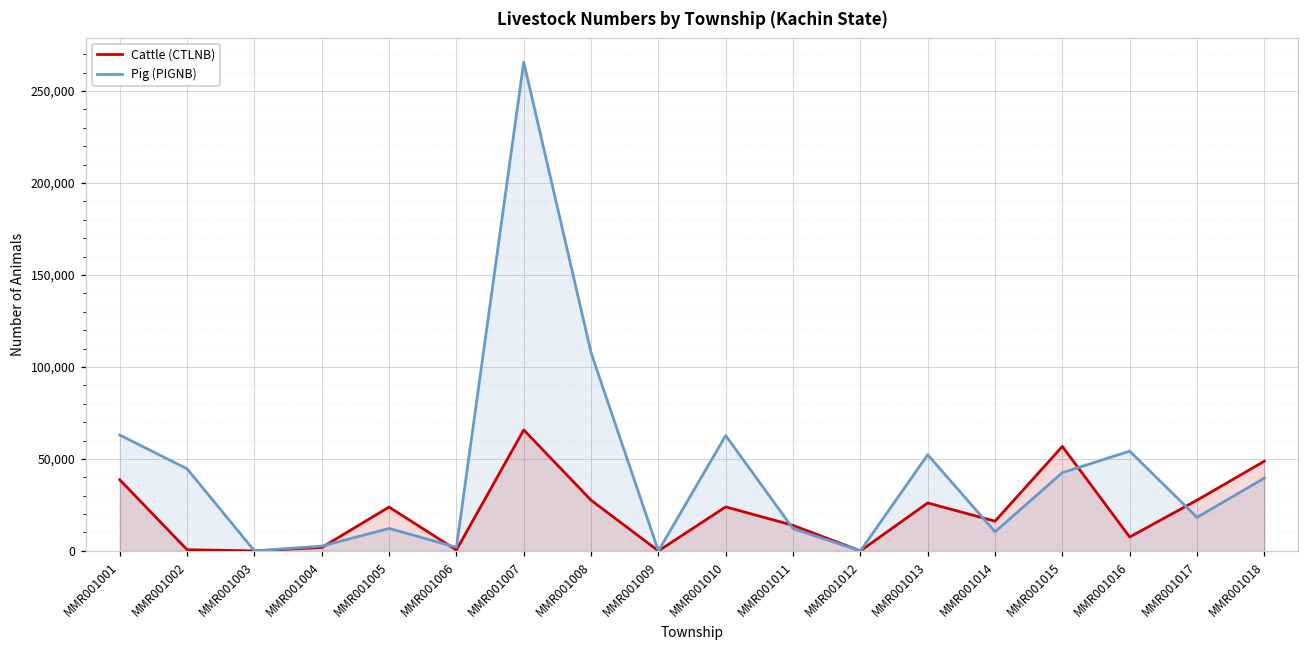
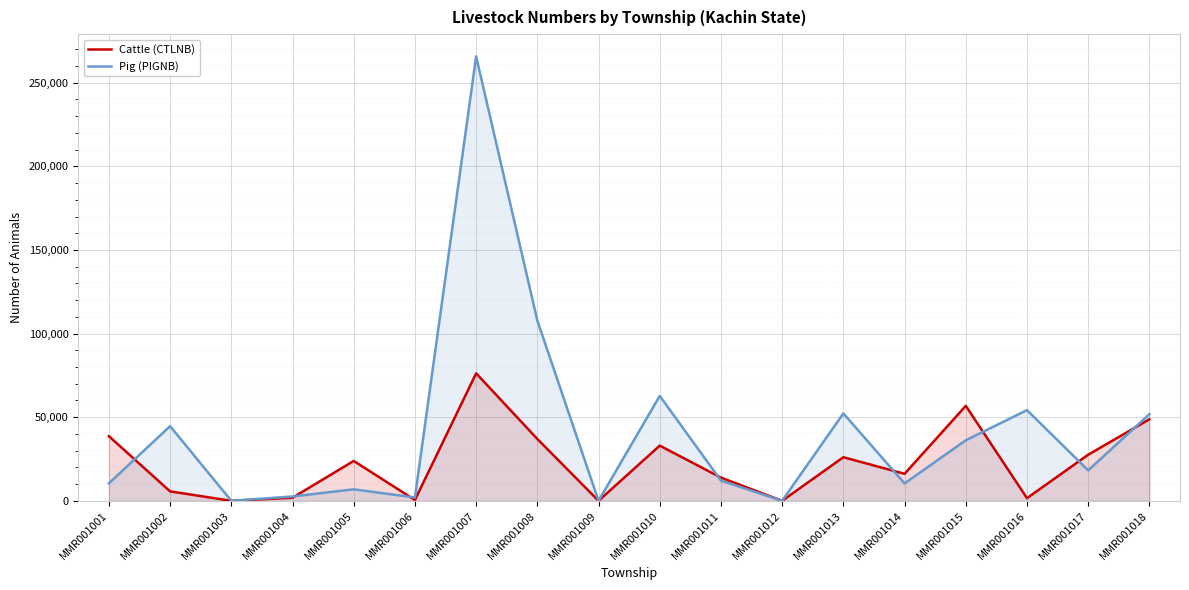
Pig (PIGNB), MMR001001: 63,000 -> 10,000
Cattle (CTLNB), MMR001002: 1,000 -> 6,000
Pig (PIGNB), MMR001005: 12,000 -> 7,000
Cattle (CTLNB), MMR001007: 66,000 -> 76,000
Cattle (CTLNB), MMR001008: 28,000 -> 37,000
Cattle (CTLNB), MMR001010: 24,000 -> 33,000
Pig (PIGNB), MMR001015: 43,000 -> 36,000
Cattle (CTLNB), MMR001016: 8,000 -> 2,000
Pig (PIGNB), MMR001018: 40,000 -> 52,000
